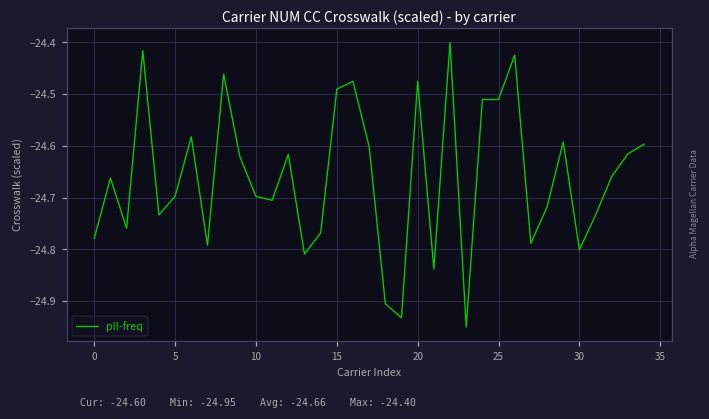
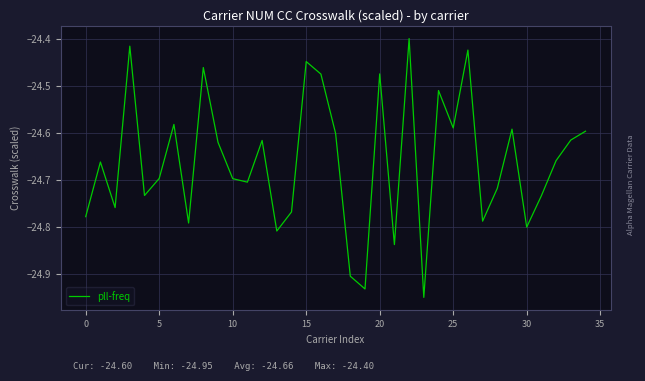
15: -24.49 -> -24.45
25: -24.51 -> -24.59
